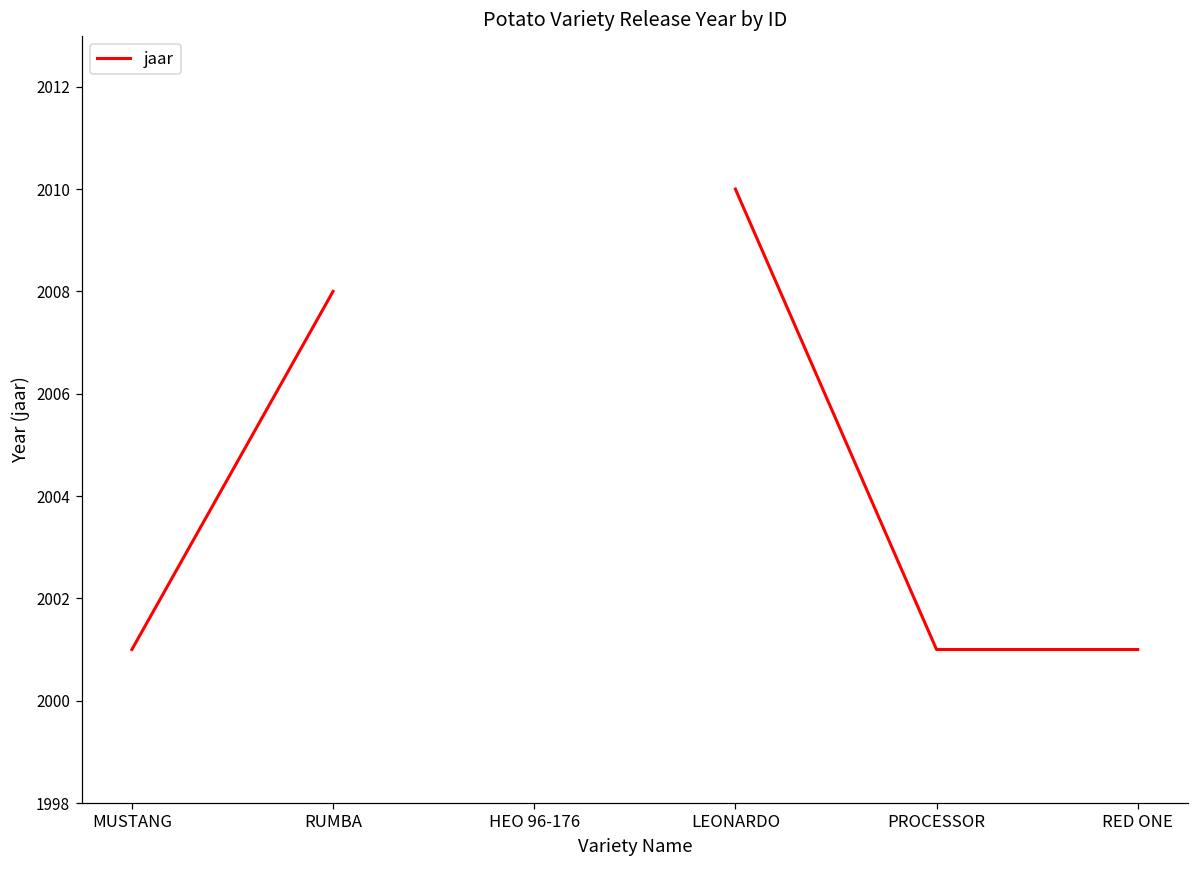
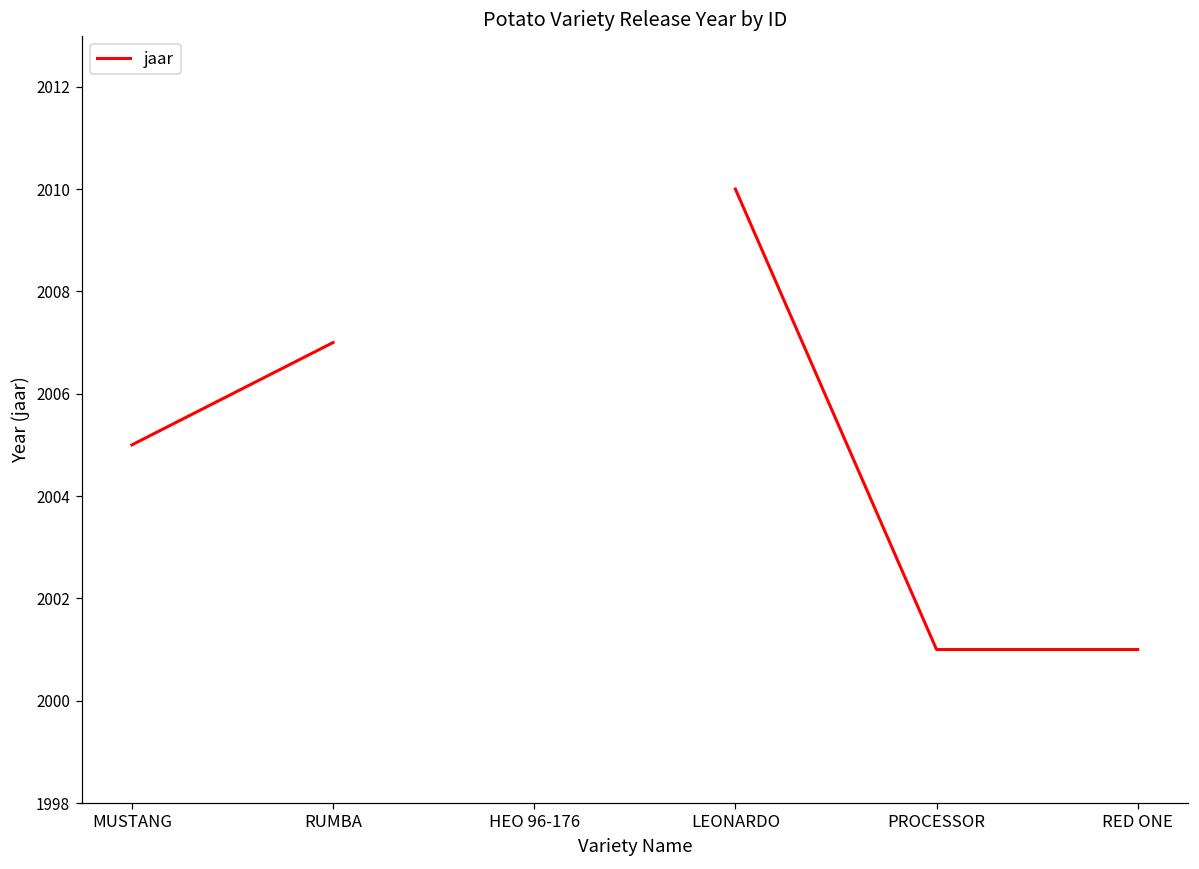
MUSTANG: 2001 -> 2005
RUMBA: 2008 -> 2007
